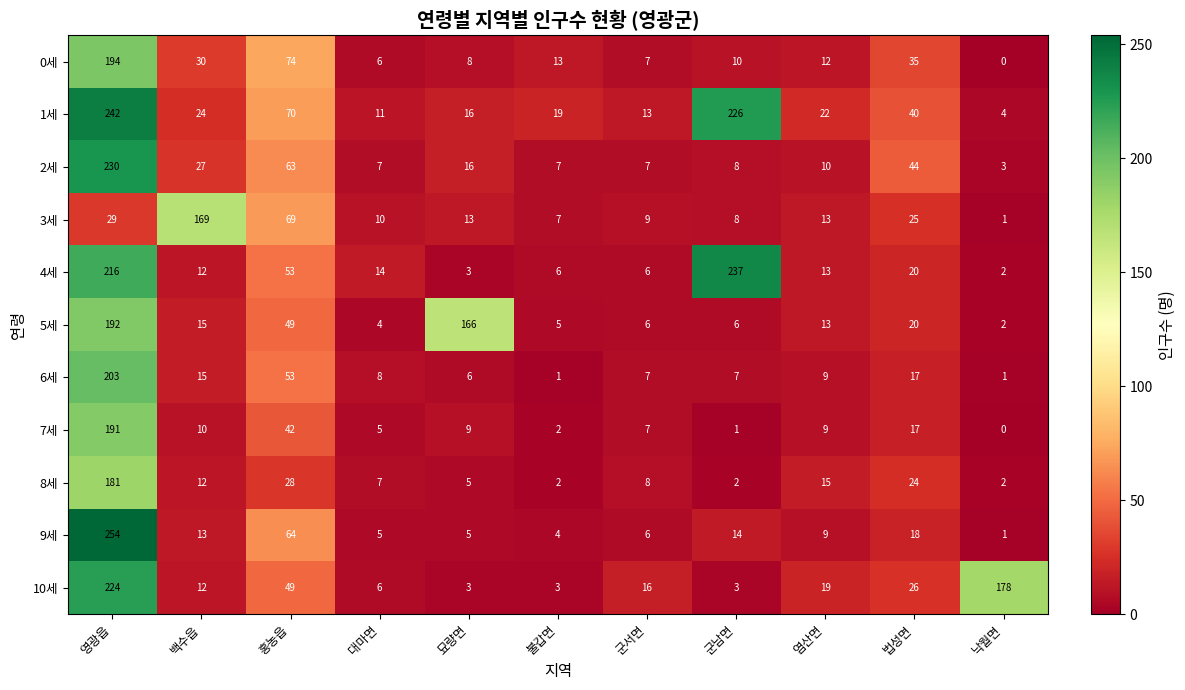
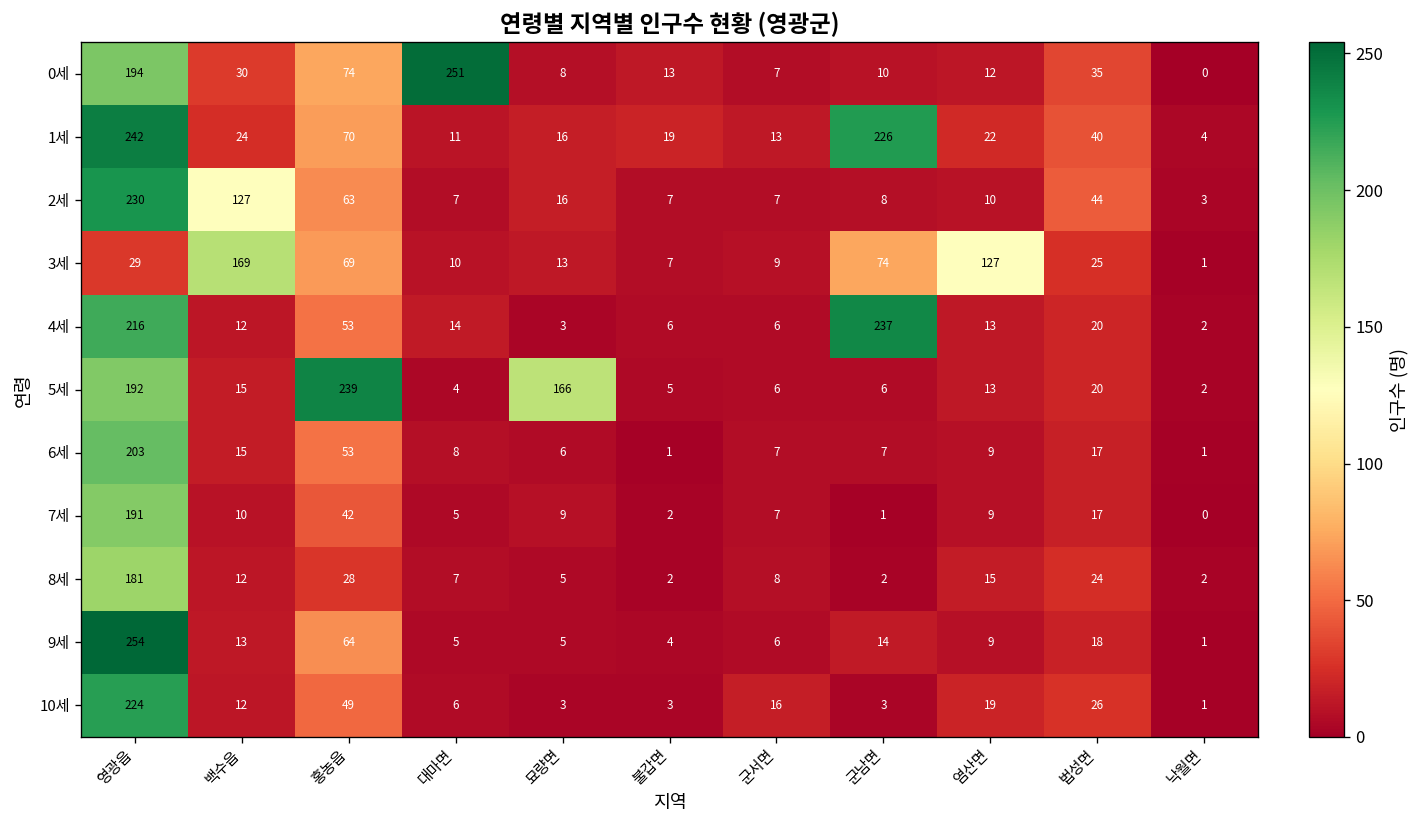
0세, 대마면: 6 -> 251
2세, 백수읍: 27 -> 127
3세, 군남면: 8 -> 74
3세, 염산면: 13 -> 127
5세, 홍농읍: 49 -> 239
10세, 낙월면: 178 -> 1
